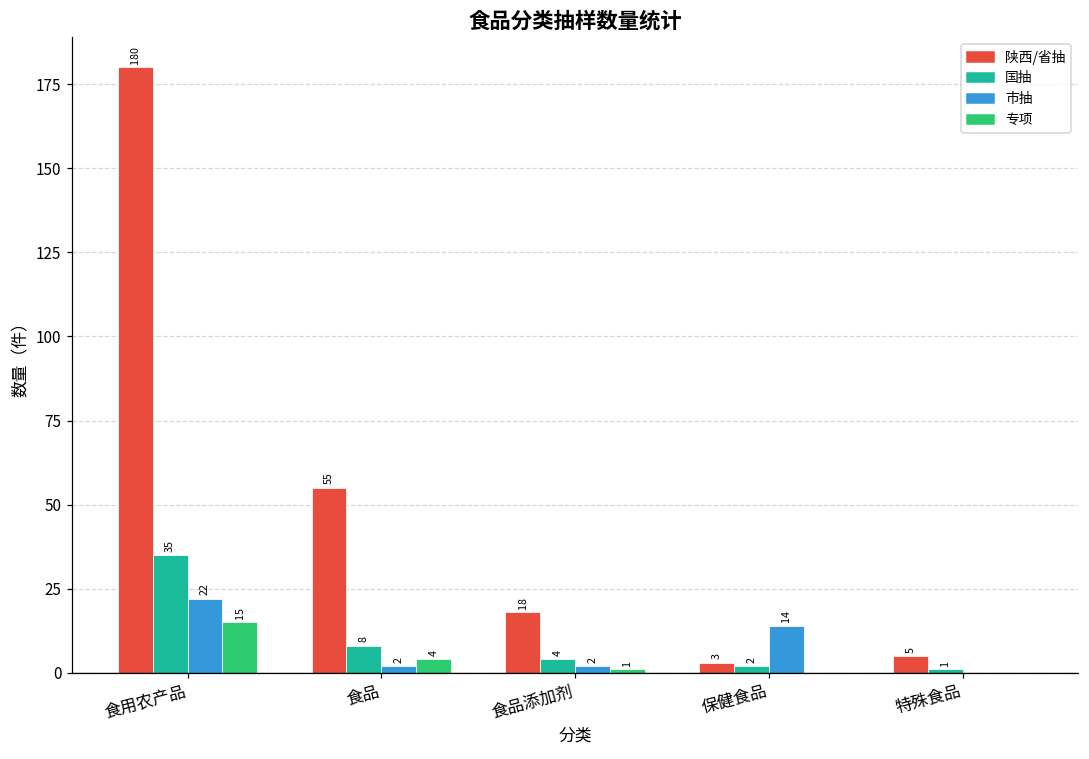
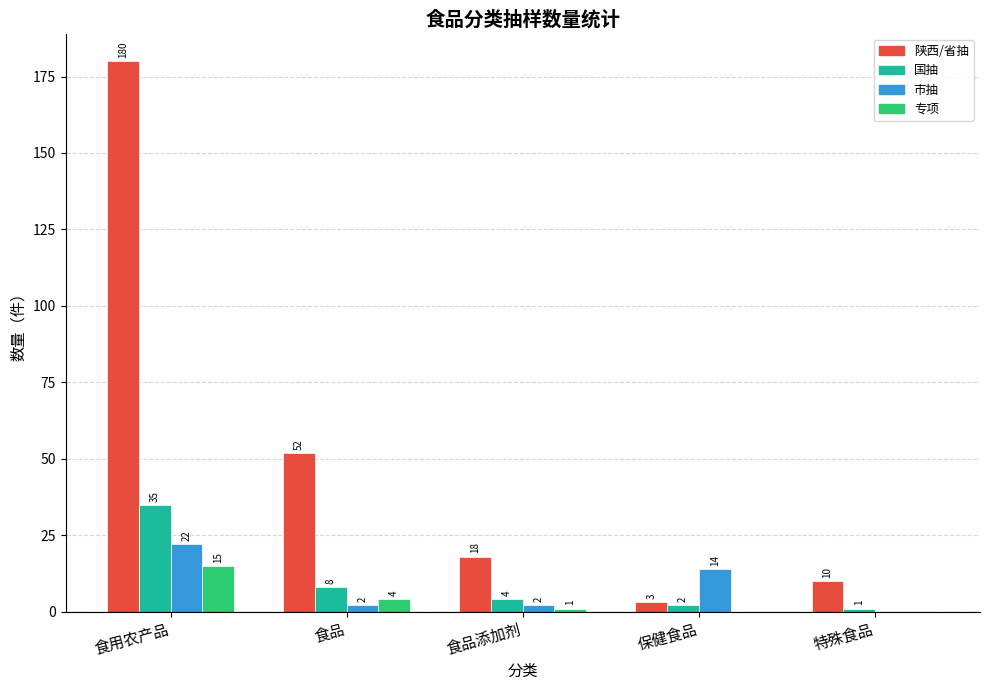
陕西/省抽, 食品: 55 -> 52
陕西/省抽, 特殊食品: 5 -> 10
